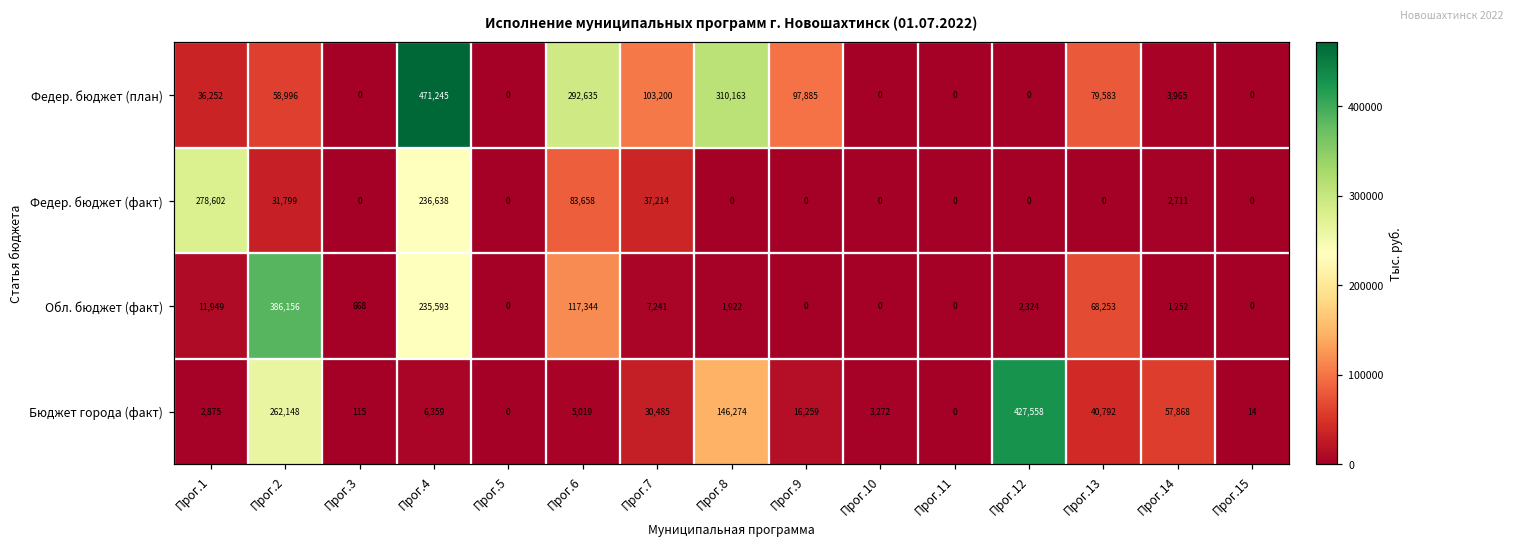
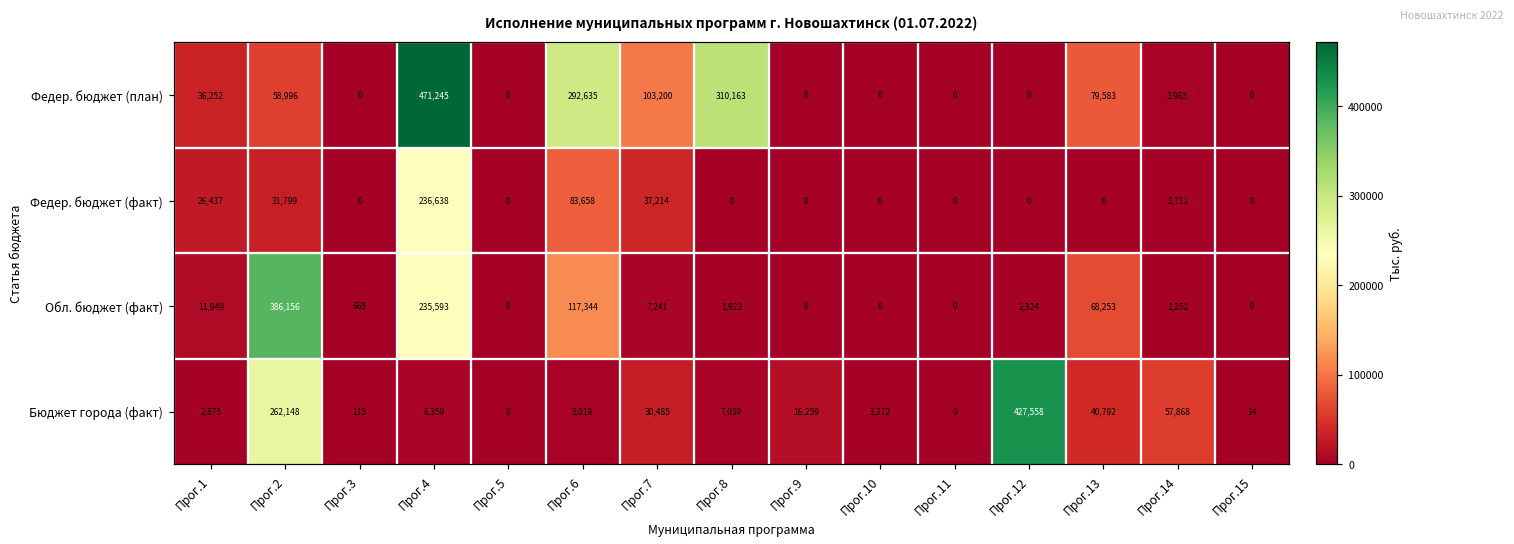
Федер. бюджет (план), Прог.9: 97,885 -> 0
Федер. бюджет (факт), Прог.1: 278,602 -> 26,437
Бюджет города (факт), Прог.8: 146,274 -> 7,039
